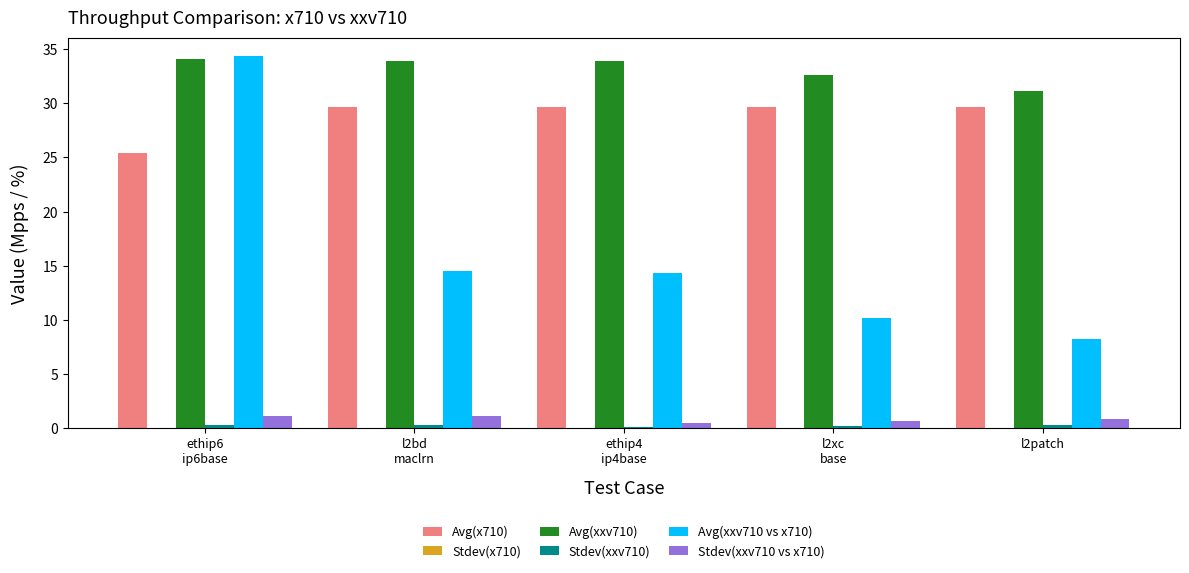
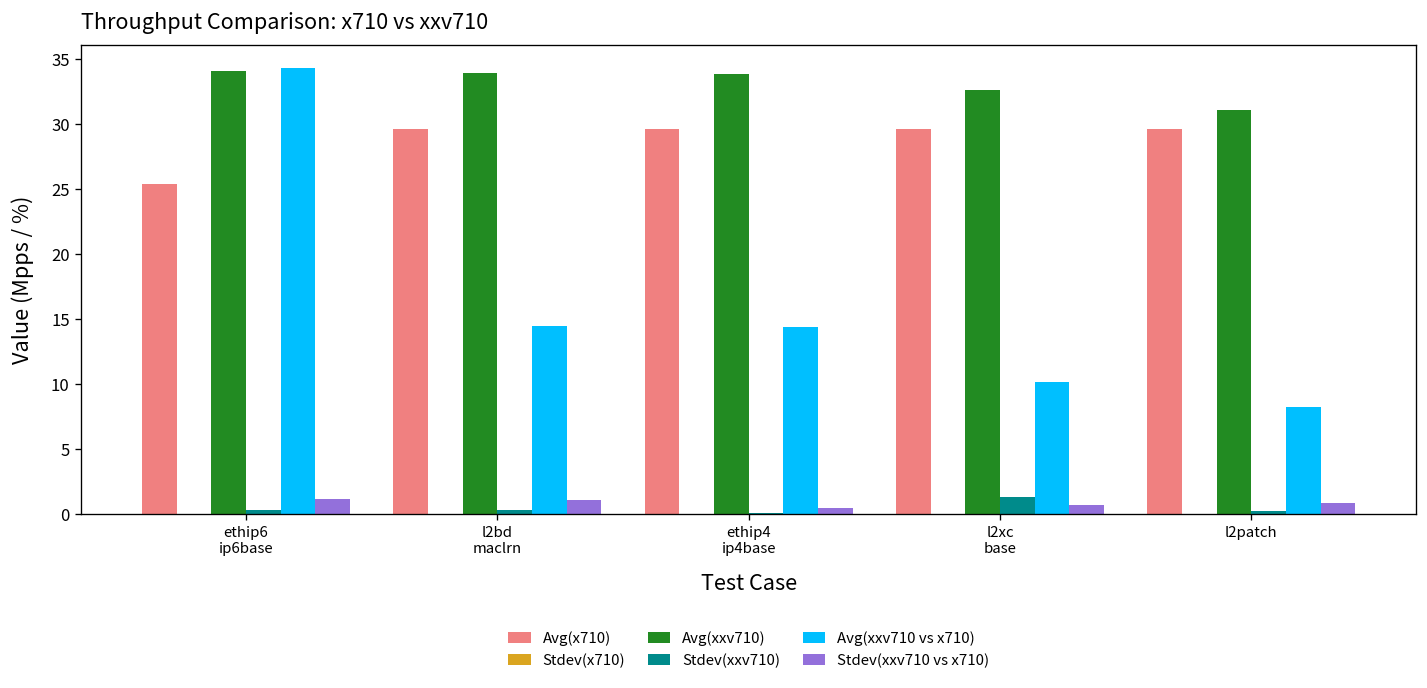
Stdev(xxv710), l2xc base: 0.2 -> 1.3
